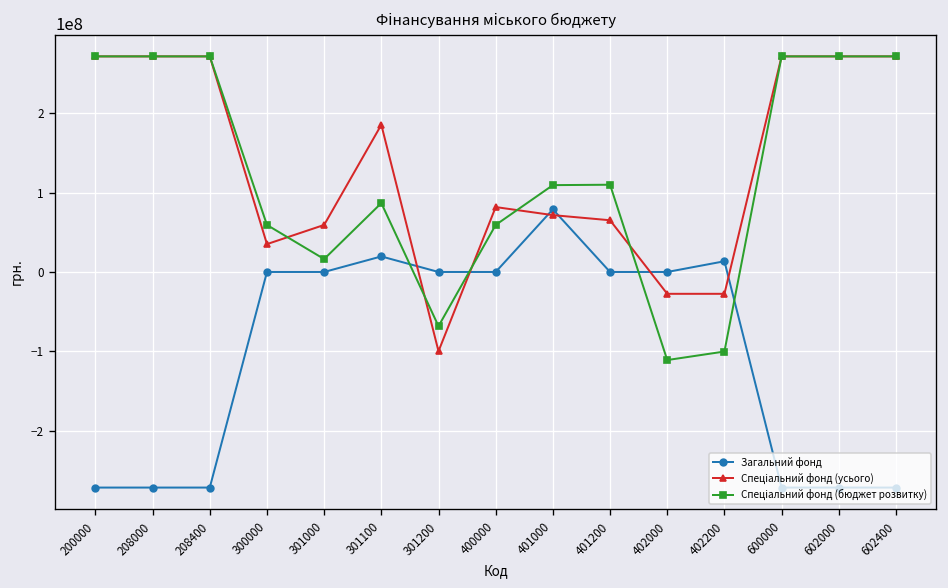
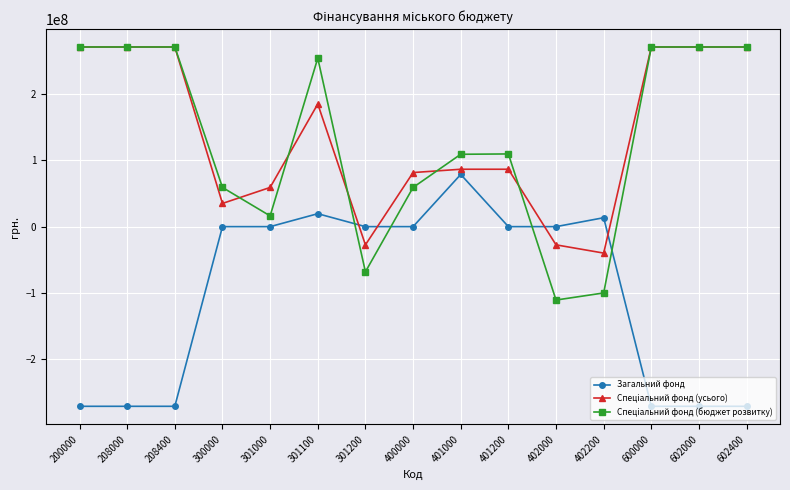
Спеціальний фонд (бюджет розвитку), 301100: 90000000 -> 250000000
Спеціальний фонд (усього), 301200: -100000000 -> -30000000
Спеціальний фонд (усього), 401000: 70000000 -> 90000000
Спеціальний фонд (усього), 401200: 70000000 -> 90000000
Спеціальний фонд (усього), 402200: -30000000 -> -40000000
